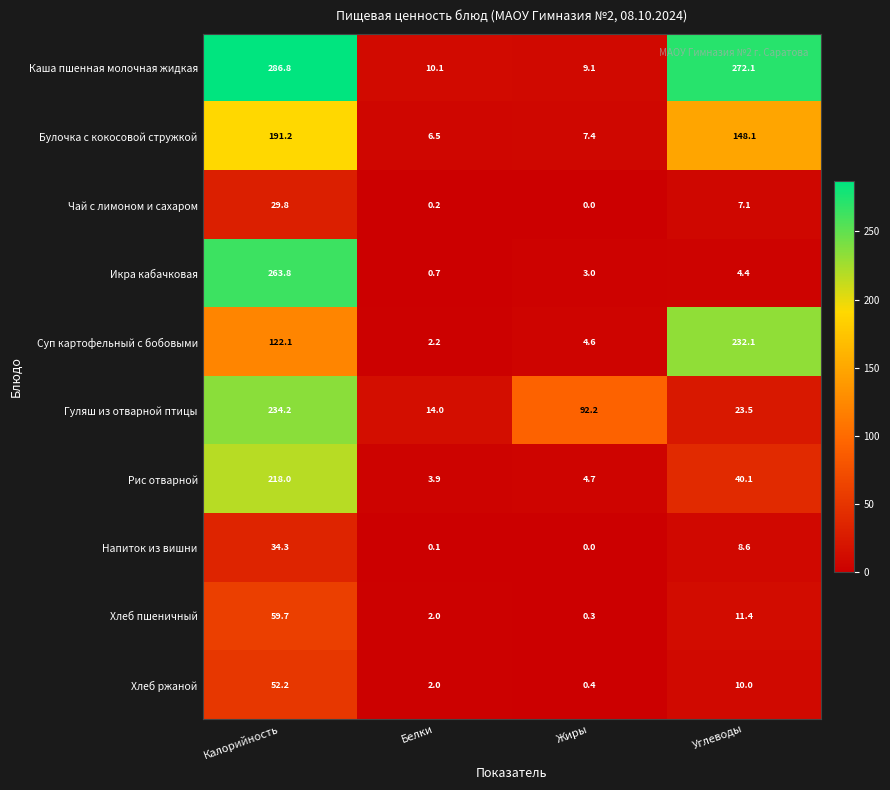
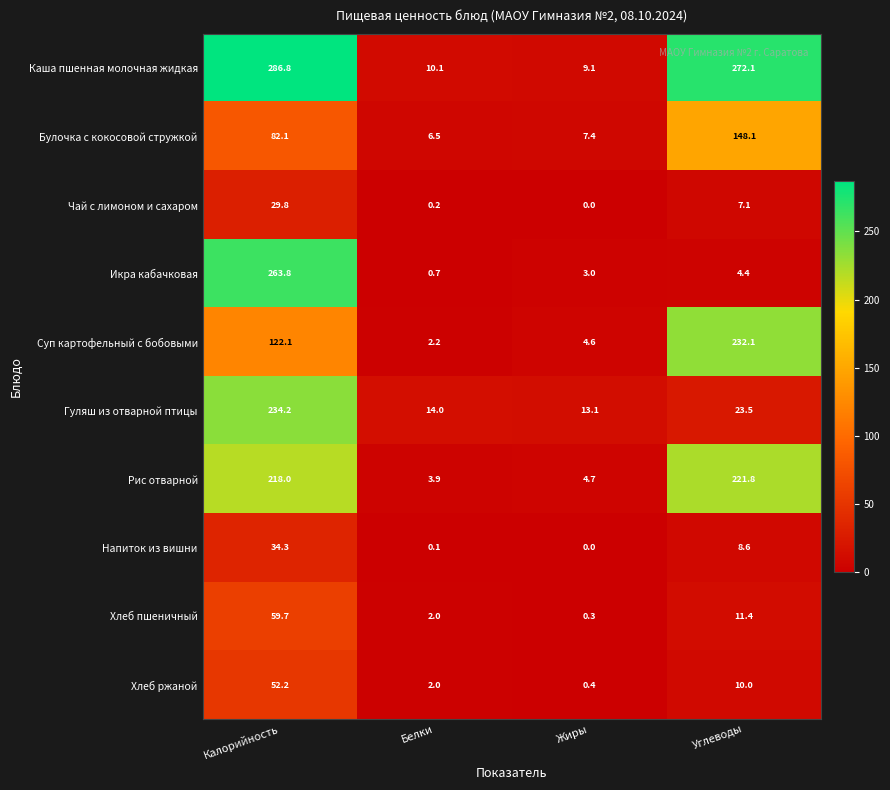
Булочка с кокосовой стружкой, Калорийность: 191.2 -> 82.1
Гуляш из отварной птицы, Жиры: 92.2 -> 13.1
Рис отварной, Углеводы: 40.1 -> 221.8
